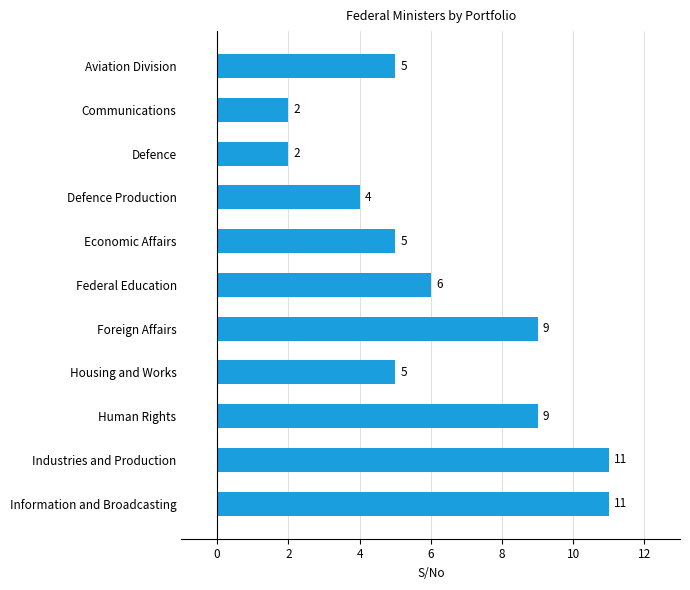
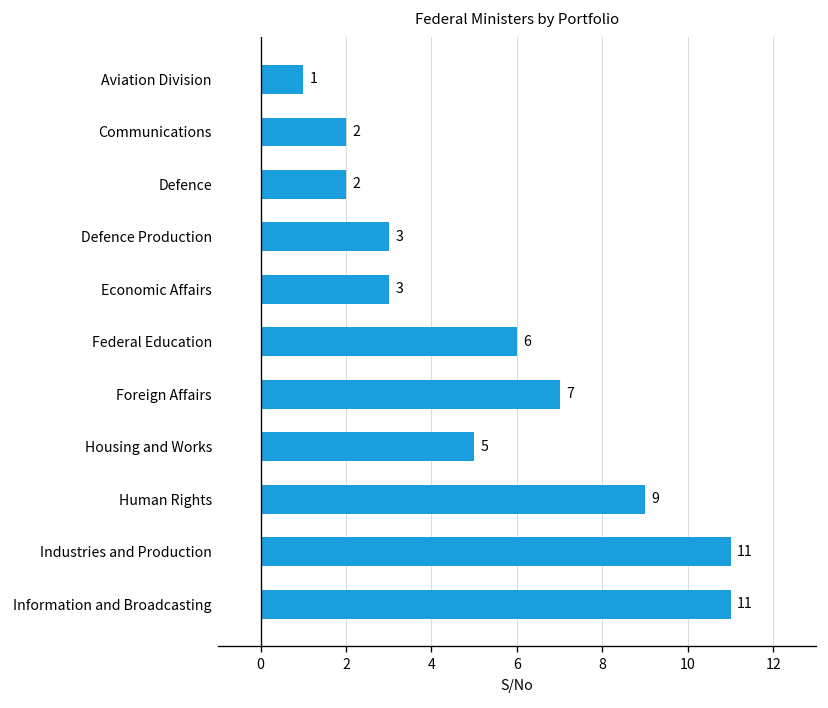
Aviation Division: 5 -> 1
Defence Production: 4 -> 3
Economic Affairs: 5 -> 3
Foreign Affairs: 9 -> 7
